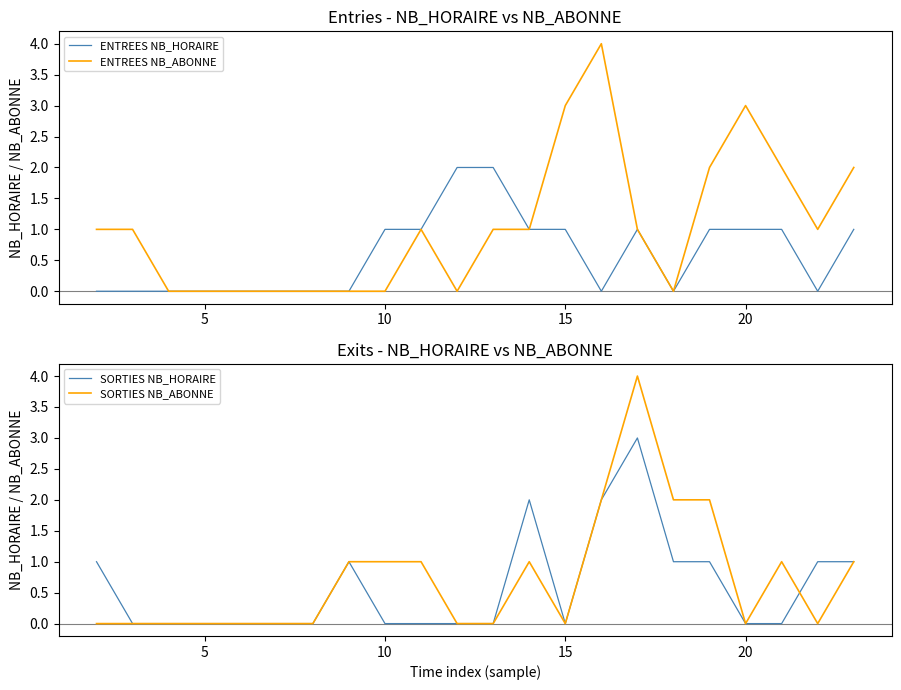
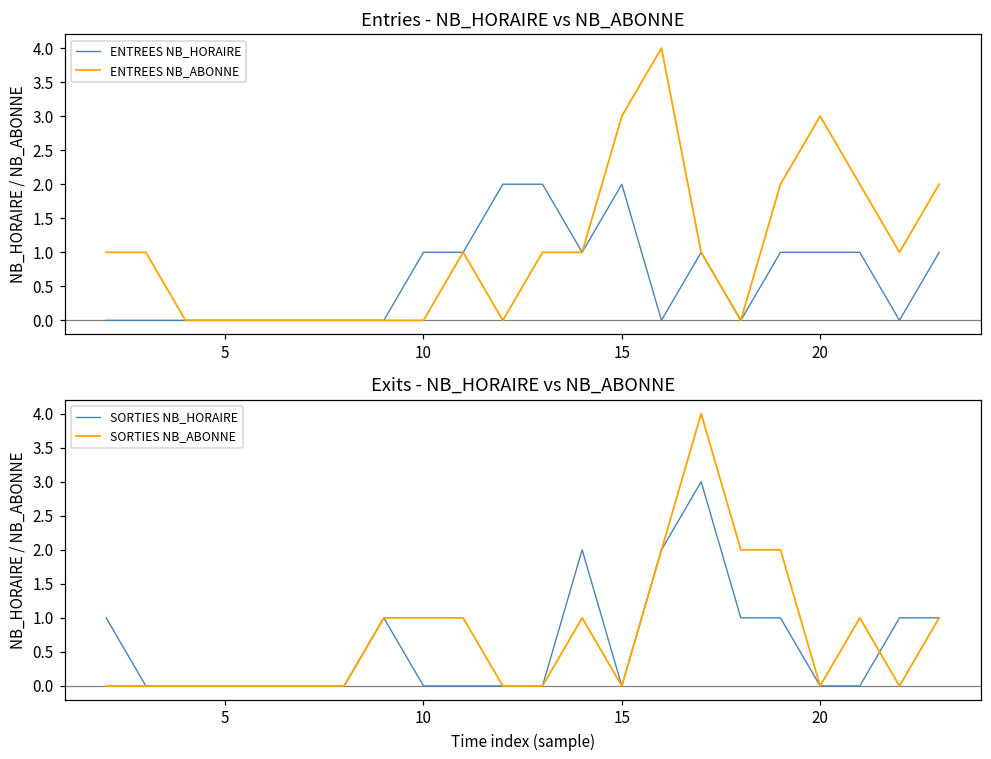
Entries - NB_HORAIRE vs NB_ABONNE, ENTREES NB_HORAIRE, 15: 1 -> 2
